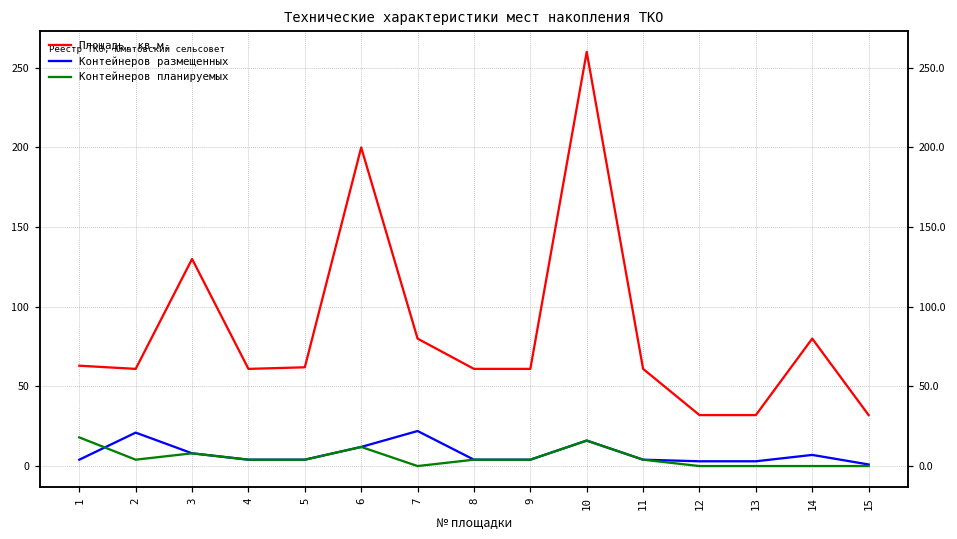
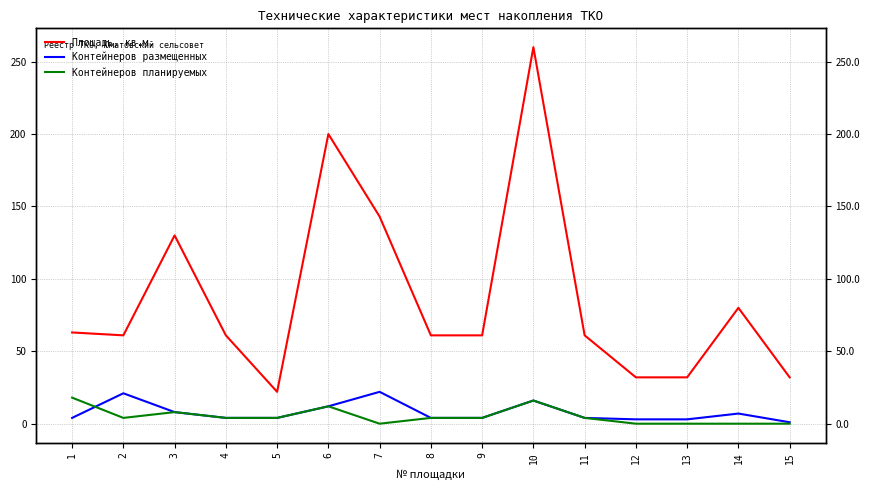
Площадь, кв.м., 5: 62 -> 22
Площадь, кв.м., 7: 80 -> 143
